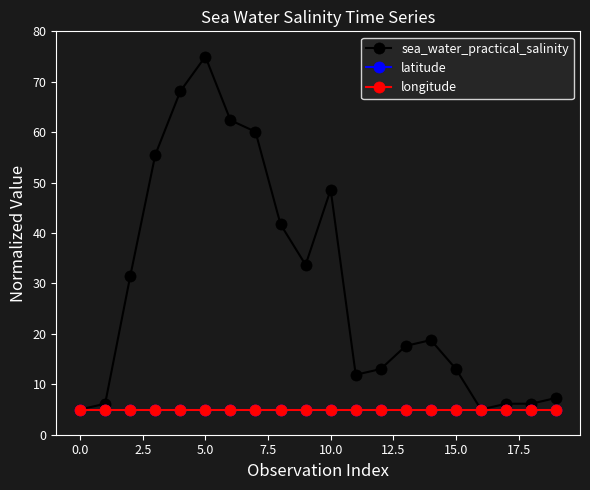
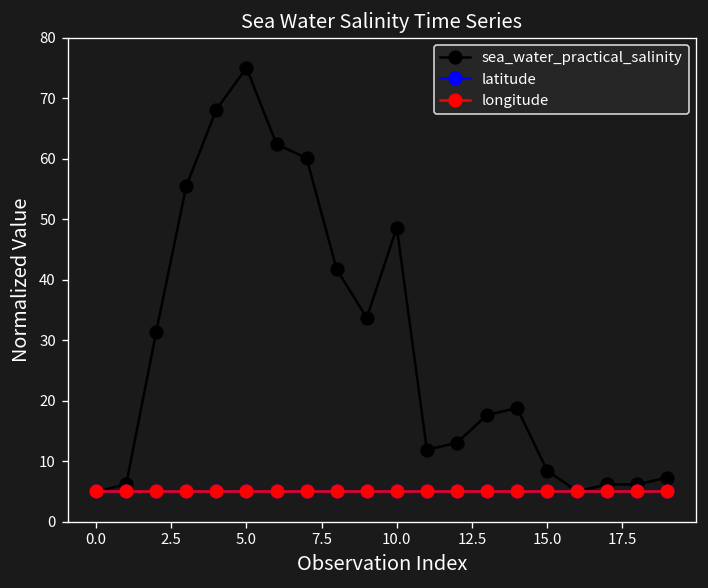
sea_water_practical_salinity, 15.0: 13 -> 8
